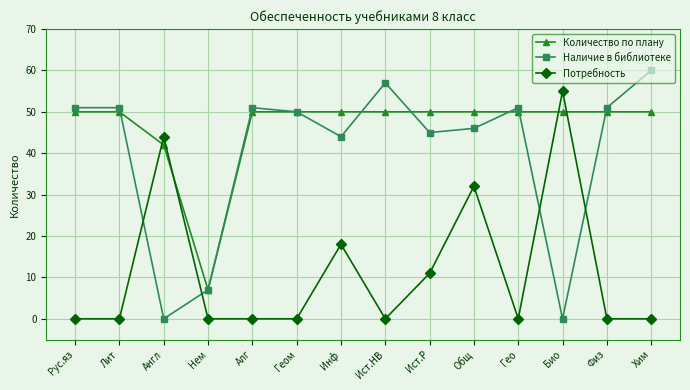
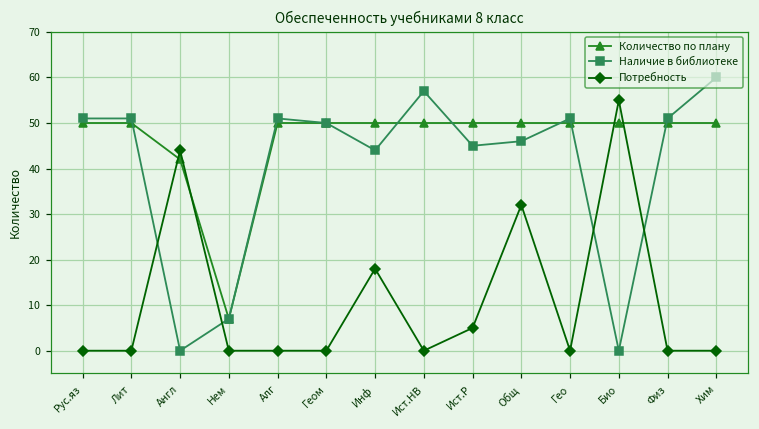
Потребность, Ист.Р: 11 -> 5
